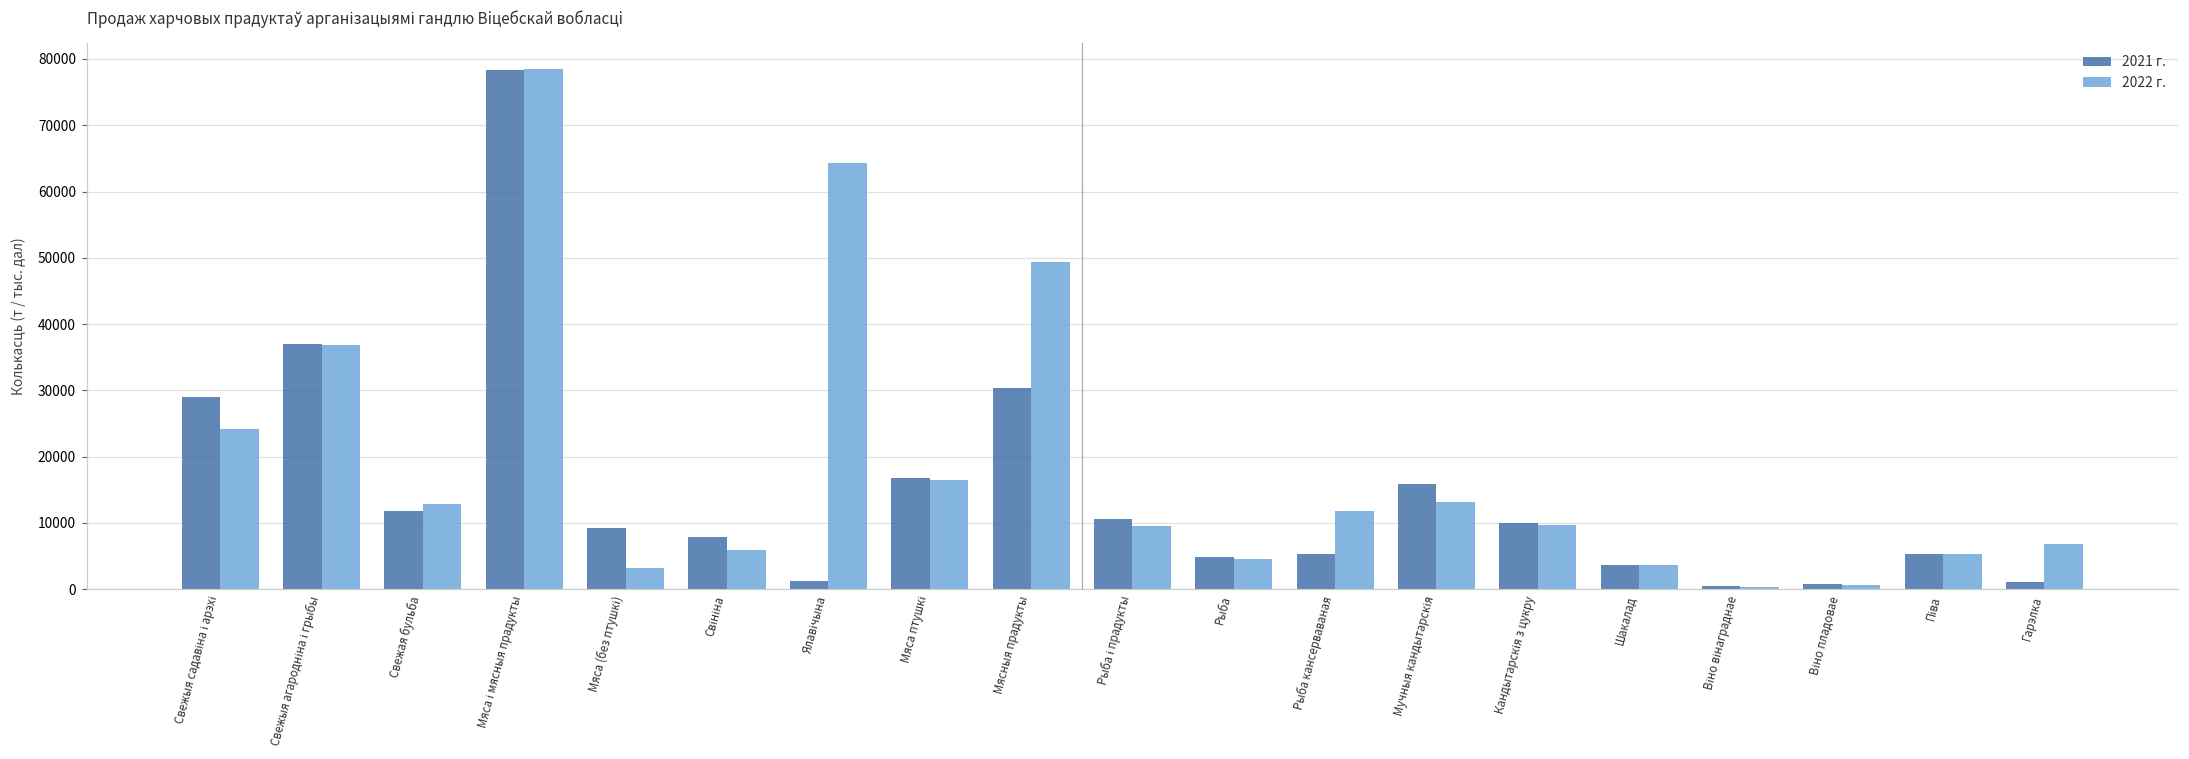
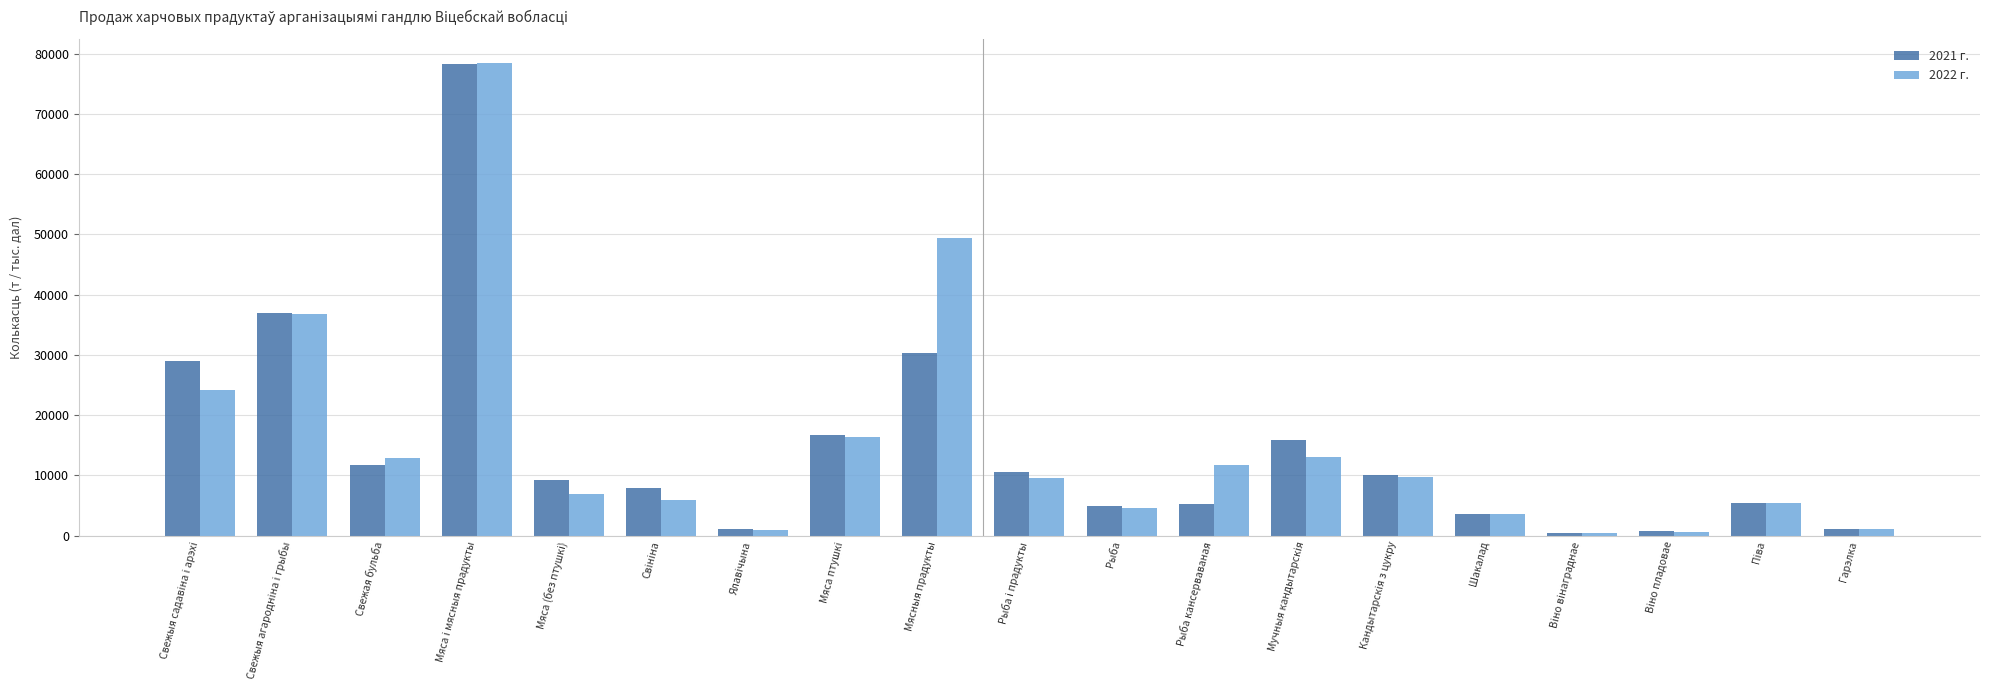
2022 г., Мяса (без птушкі): 3000 -> 7000
2022 г., Ялавічына: 64000 -> 1000
2022 г., Гарэлка: 7000 -> 1000
